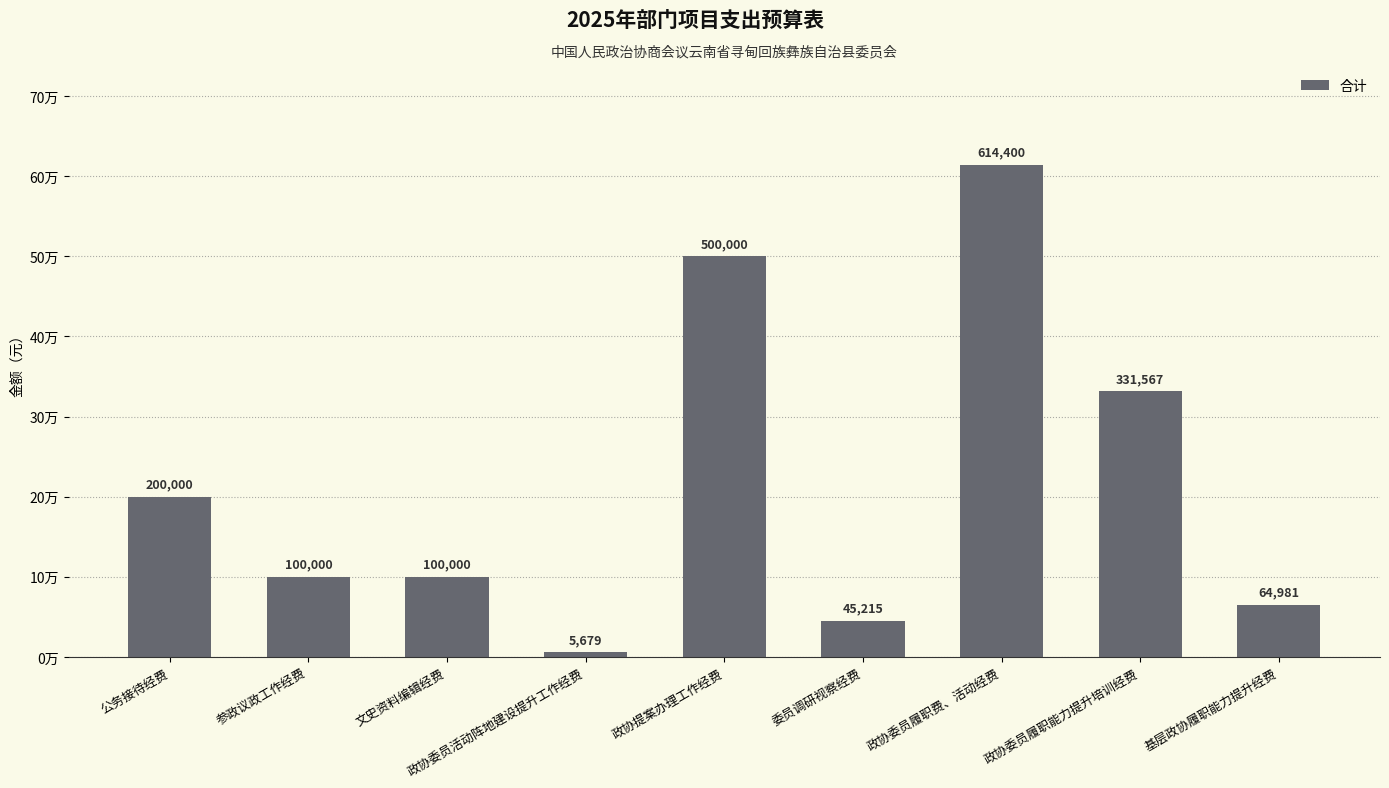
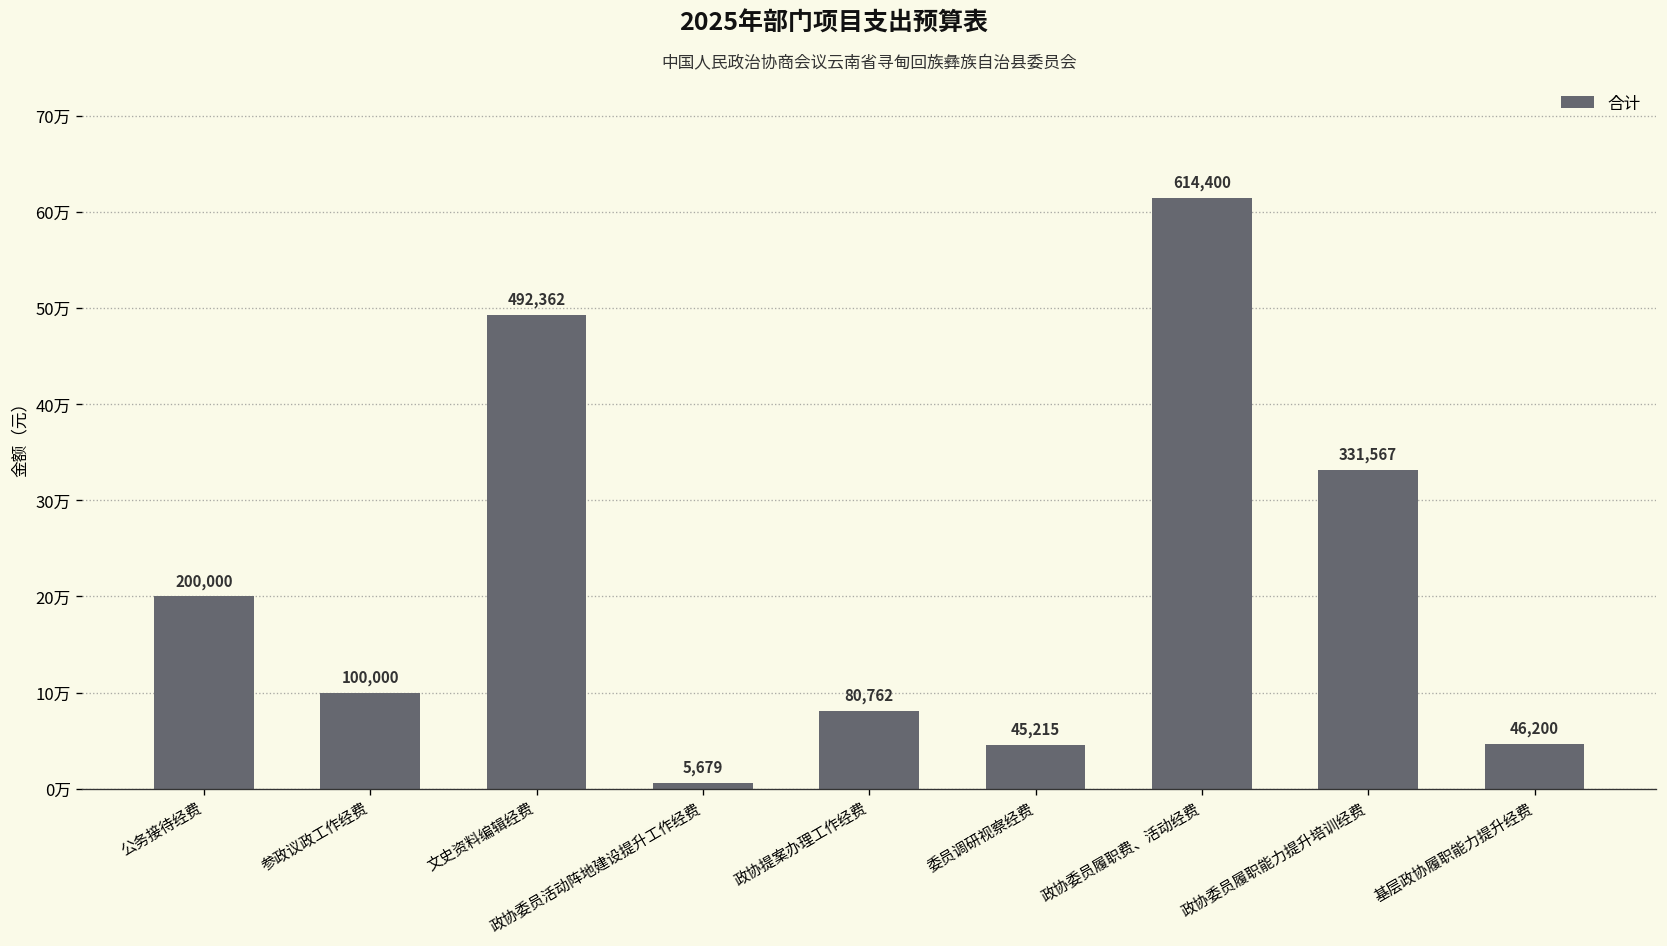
文史资料编辑经费: 100,000 -> 492,362
政协提案办理工作经费: 500,000 -> 80,762
基层政协履职能力提升经费: 64,981 -> 46,200
